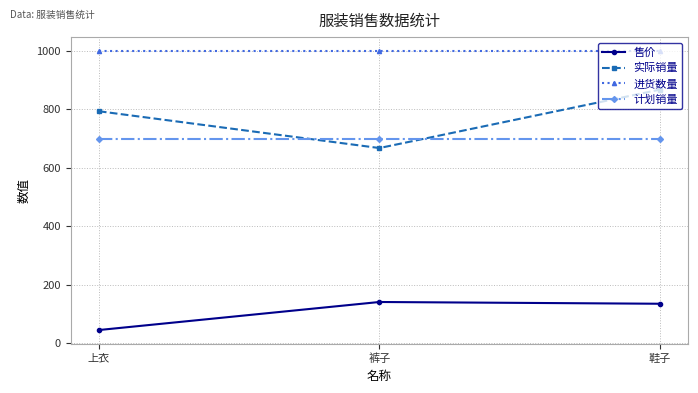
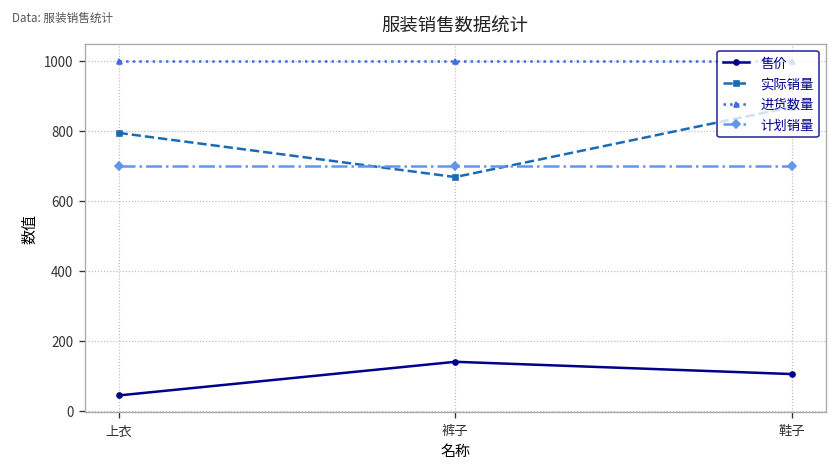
售价, 鞋子: 140 -> 110
